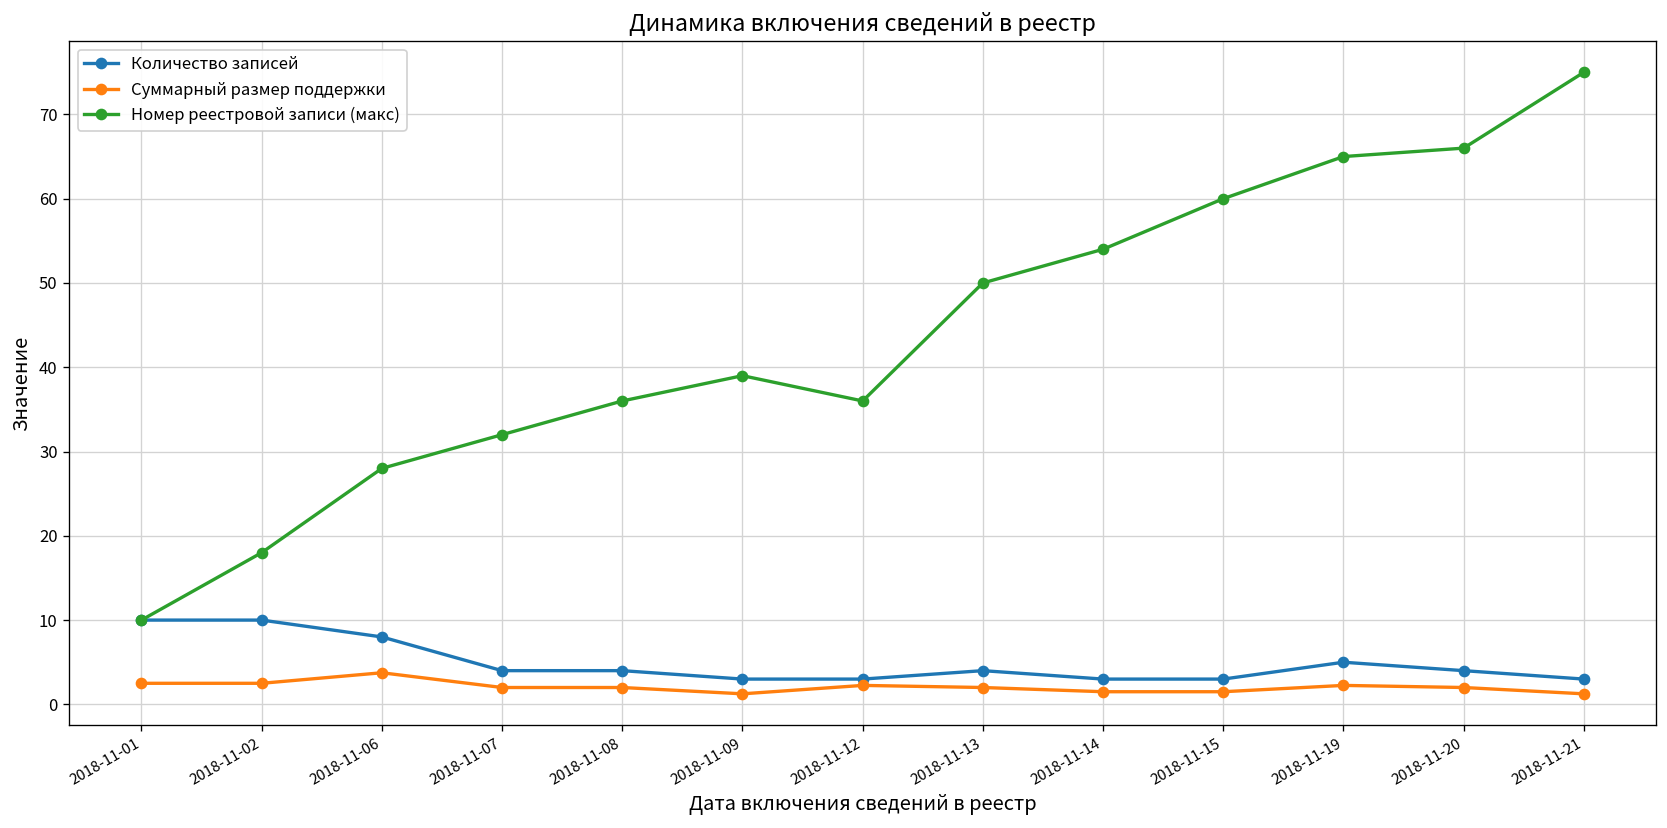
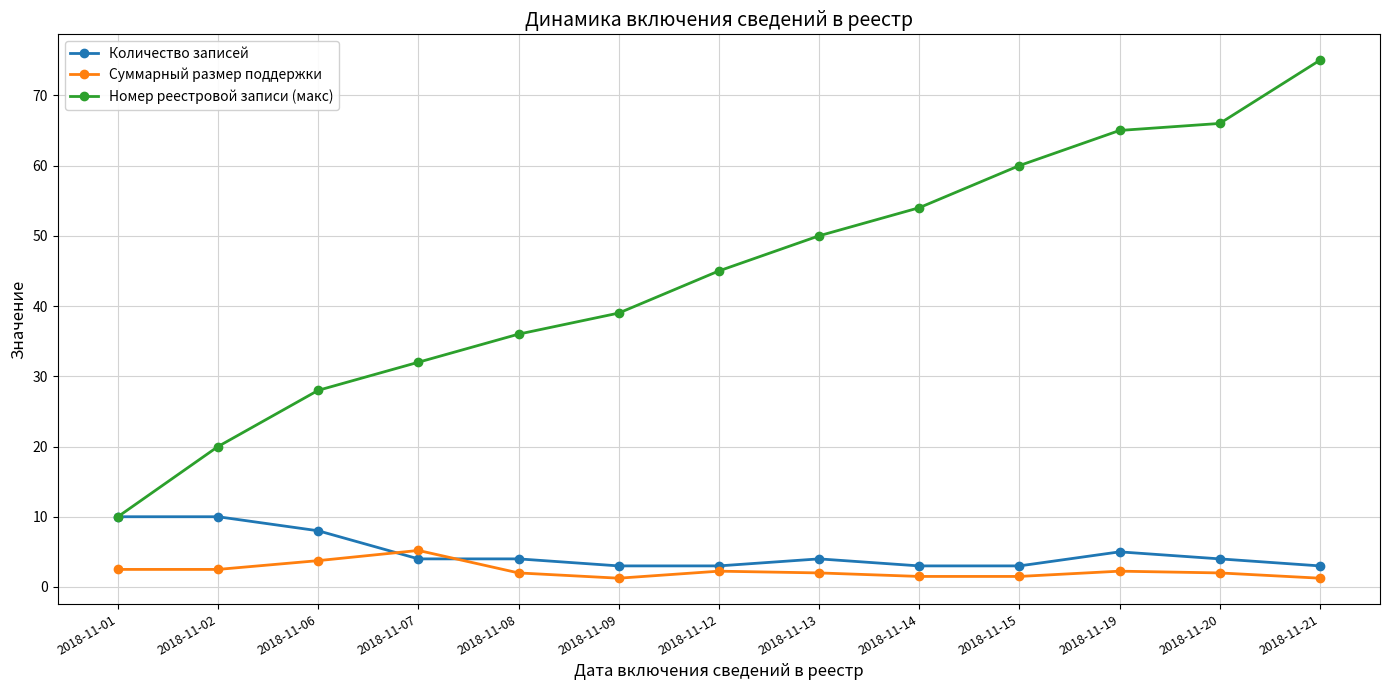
Номер реестровой записи (макс), 2018-11-02: 18 -> 20
Суммарный размер поддержки, 2018-11-07: 2 -> 5
Номер реестровой записи (макс), 2018-11-12: 36 -> 45
